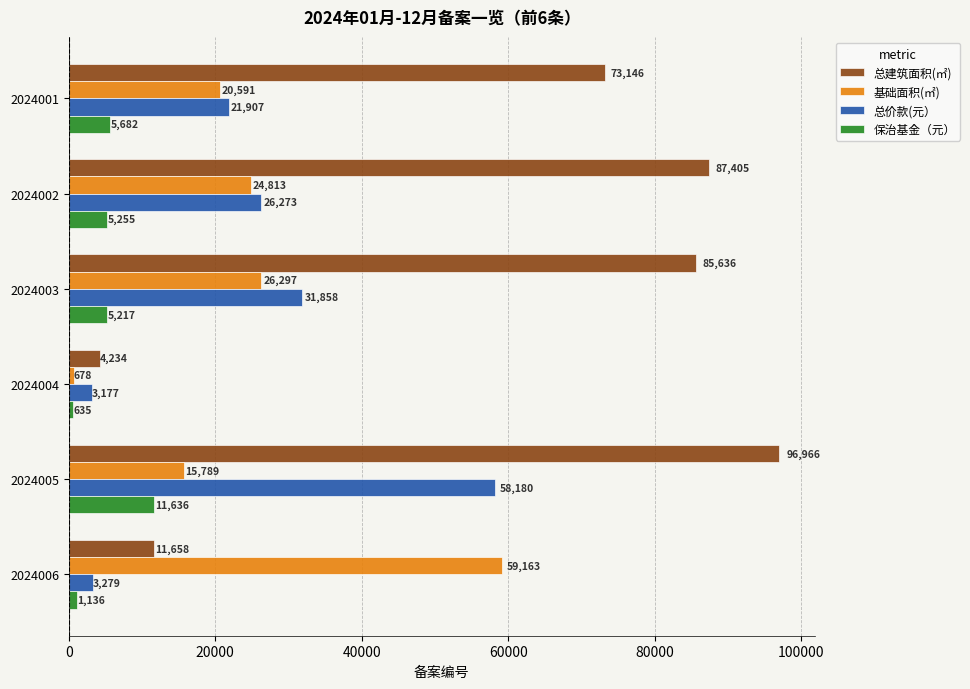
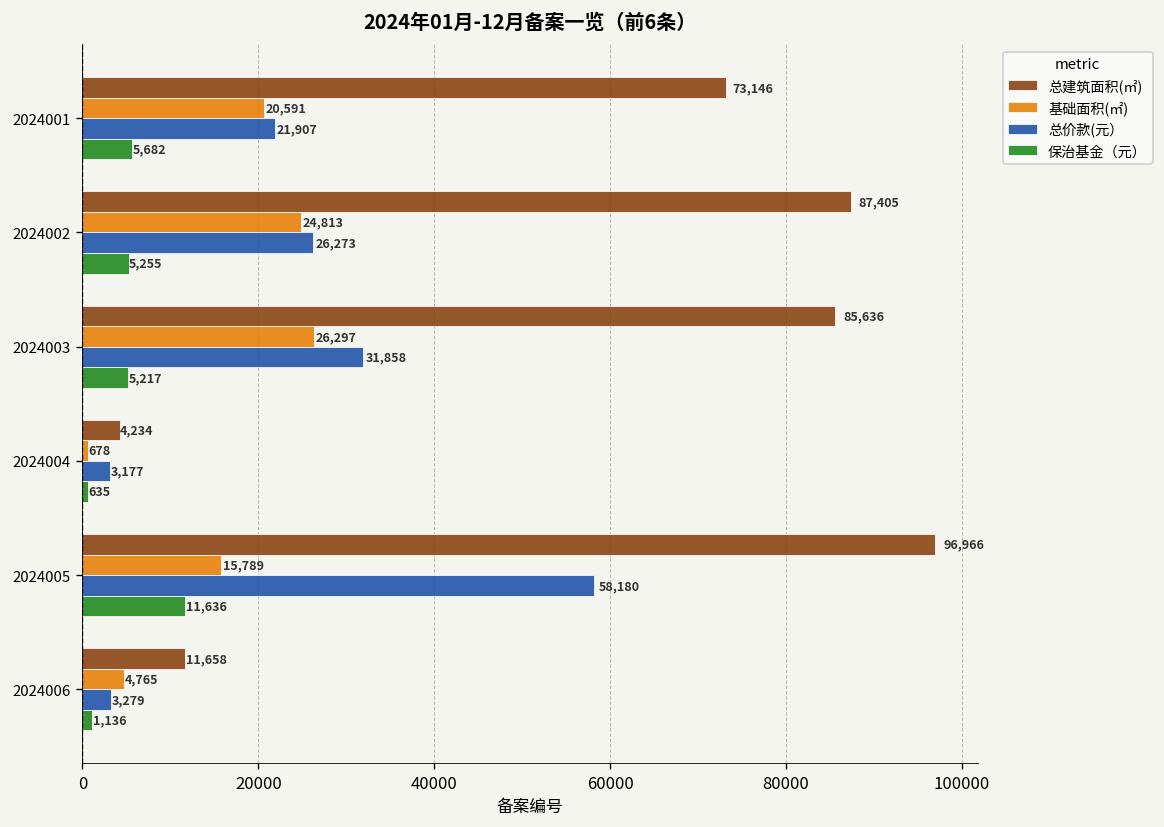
基础面积(㎡), 2024006: 59,163 -> 4,765
